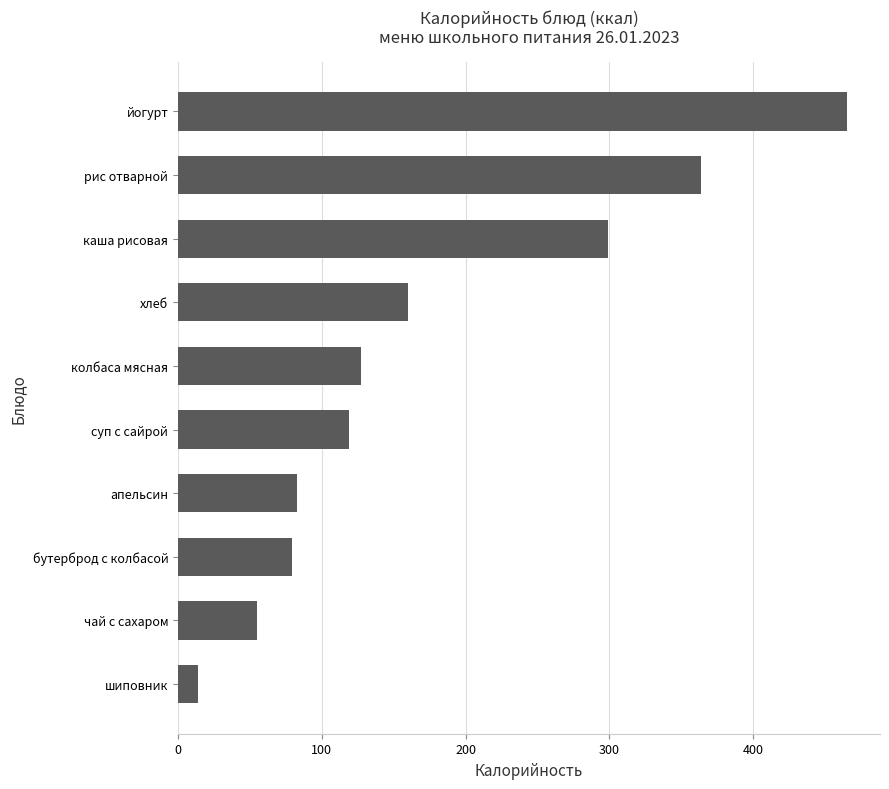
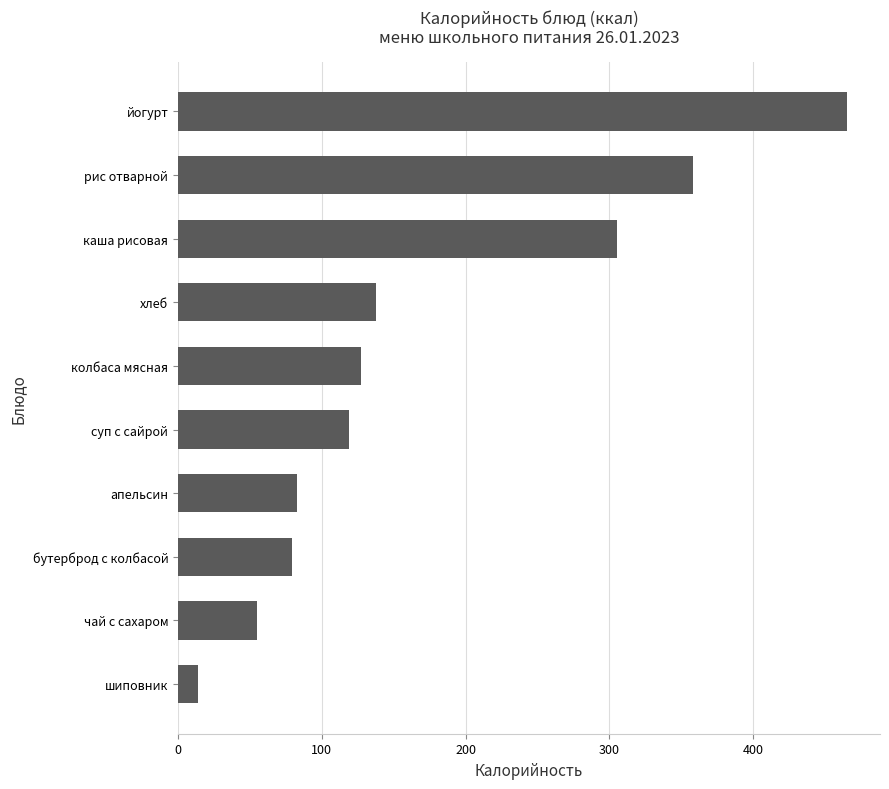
рис отварной: 364 -> 358
каша рисовая: 299 -> 305
хлеб: 160 -> 138
